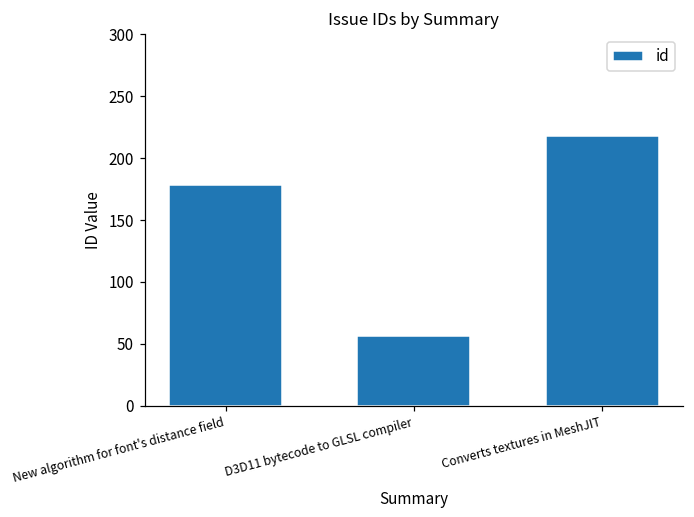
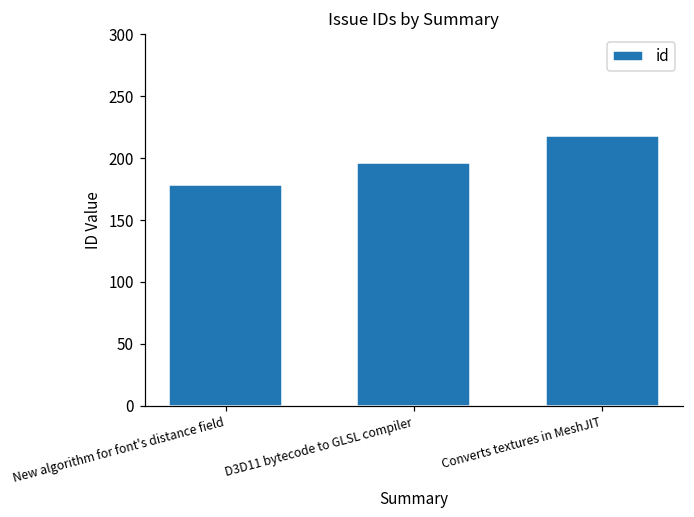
D3D11 bytecode to GLSL compiler: 56 -> 196
